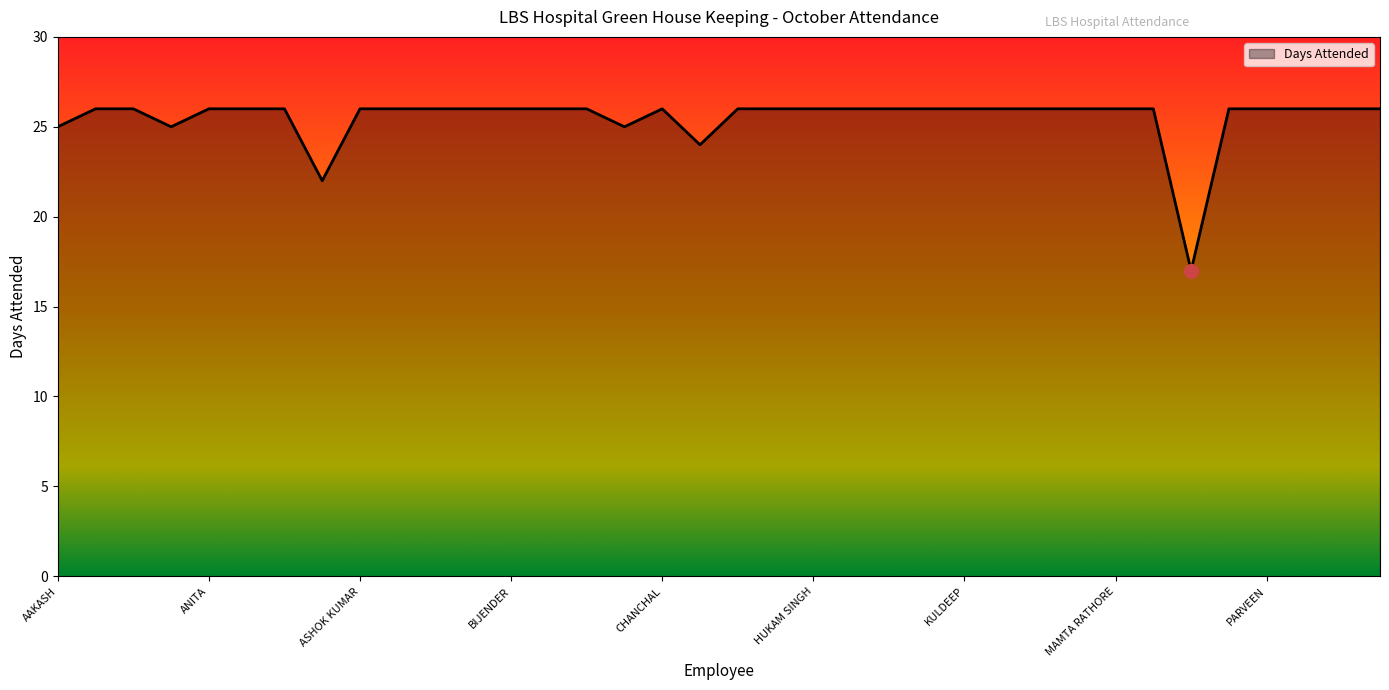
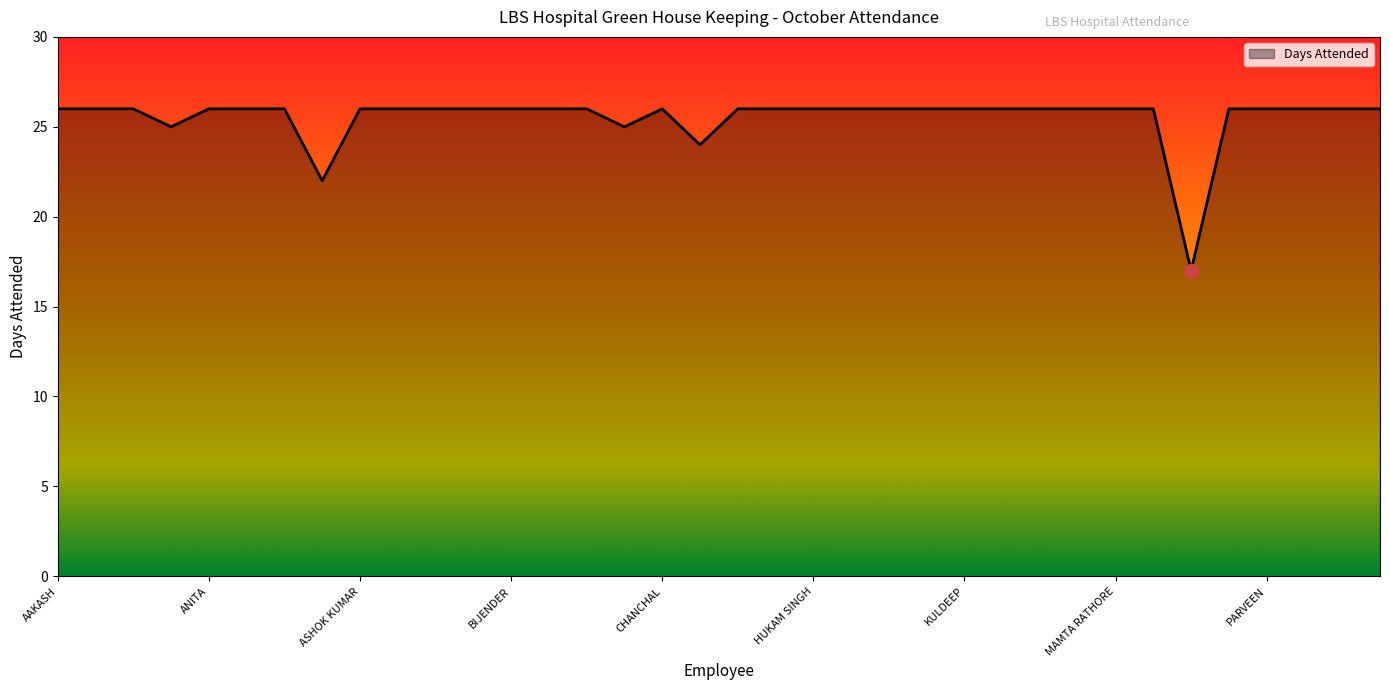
Days Attended, AAKASH: 25 -> 26
